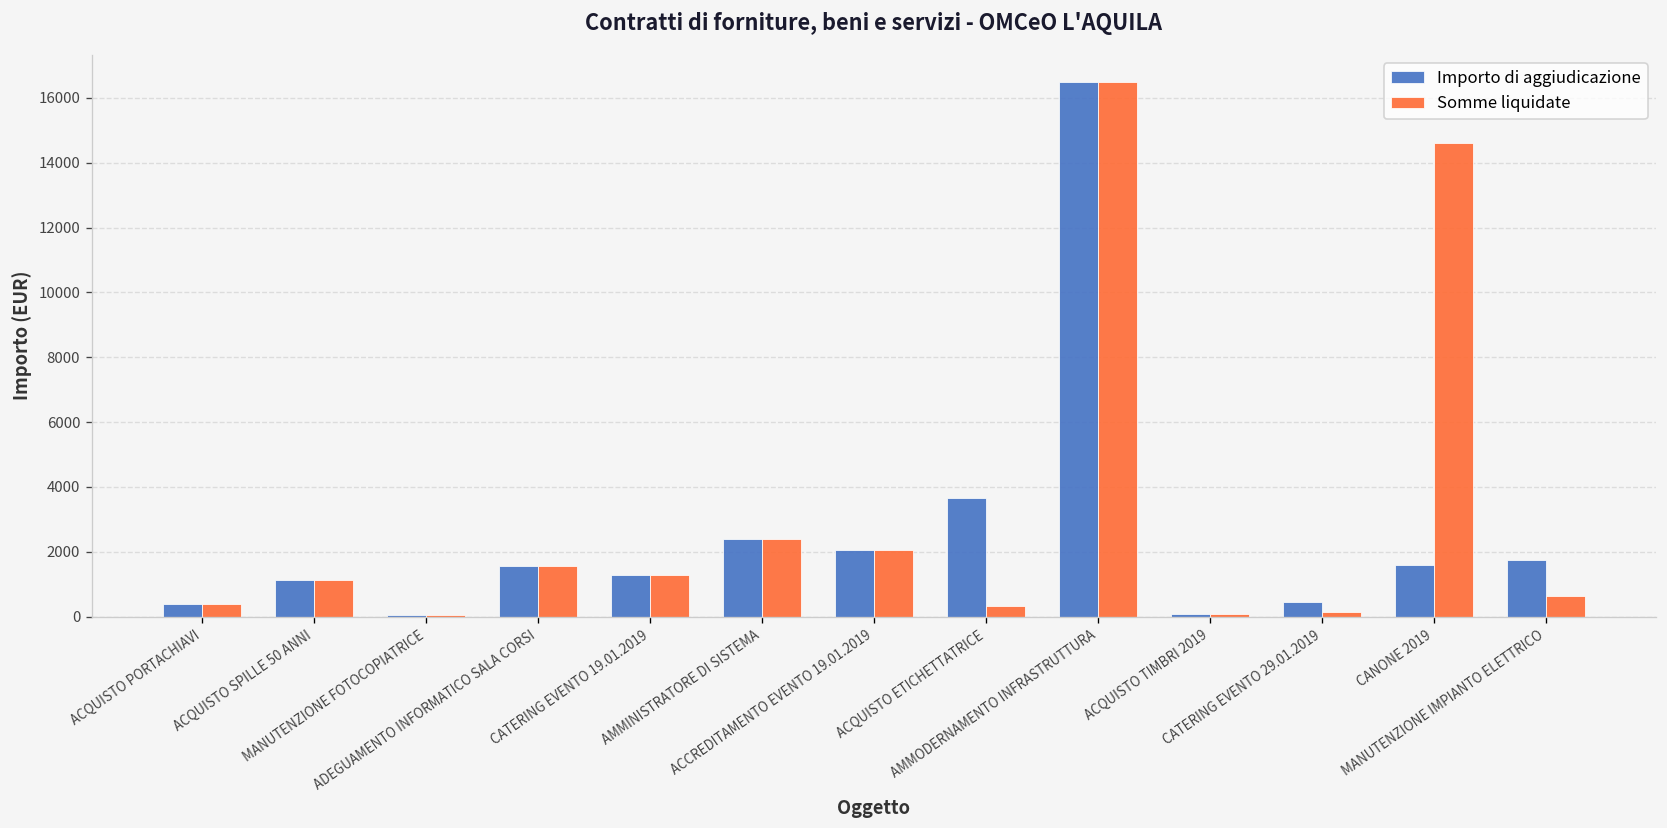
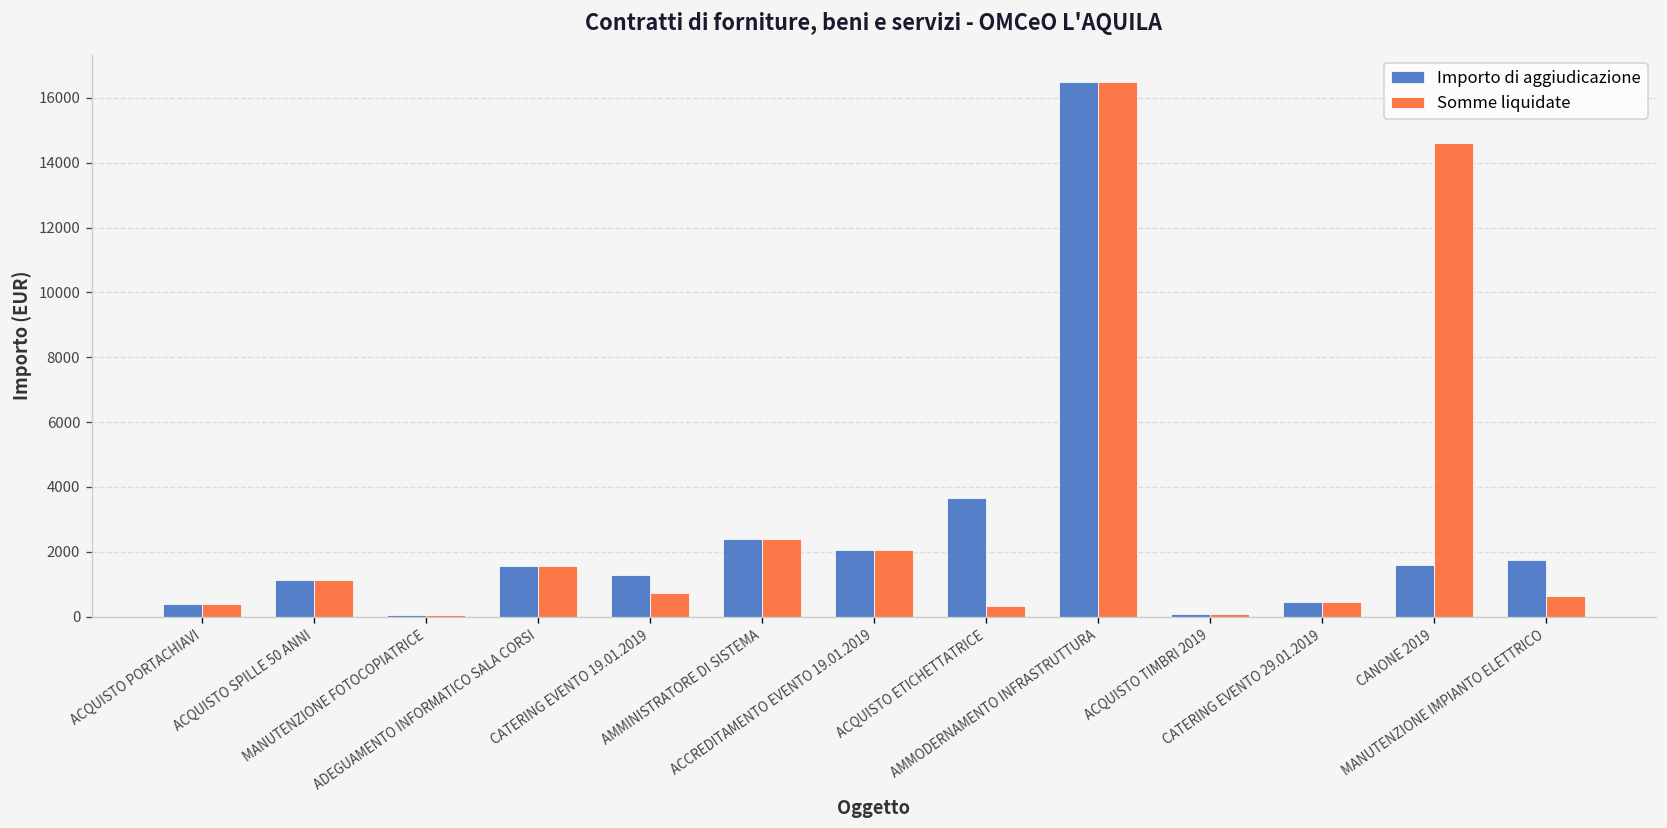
Somme liquidate, CATERING EVENTO 19.01.2019: 1300 -> 700
Somme liquidate, CATERING EVENTO 29.01.2019: 200 -> 500
